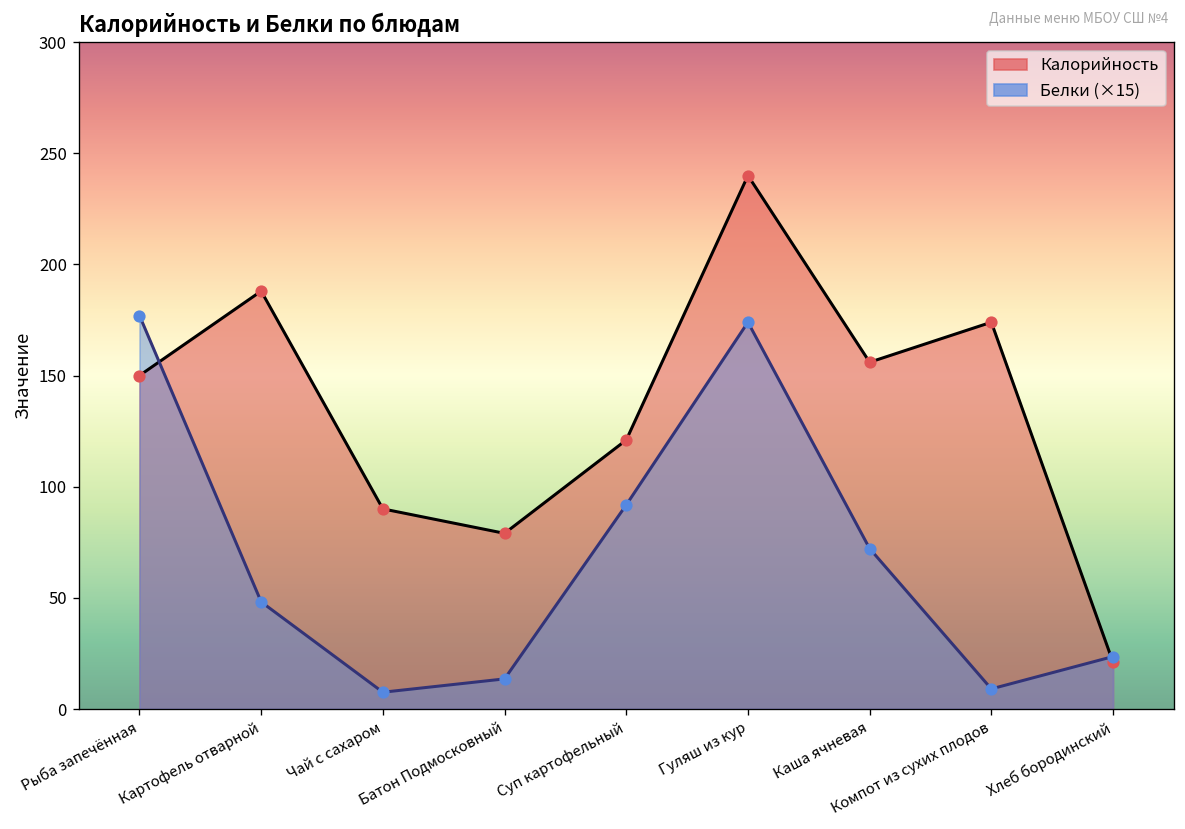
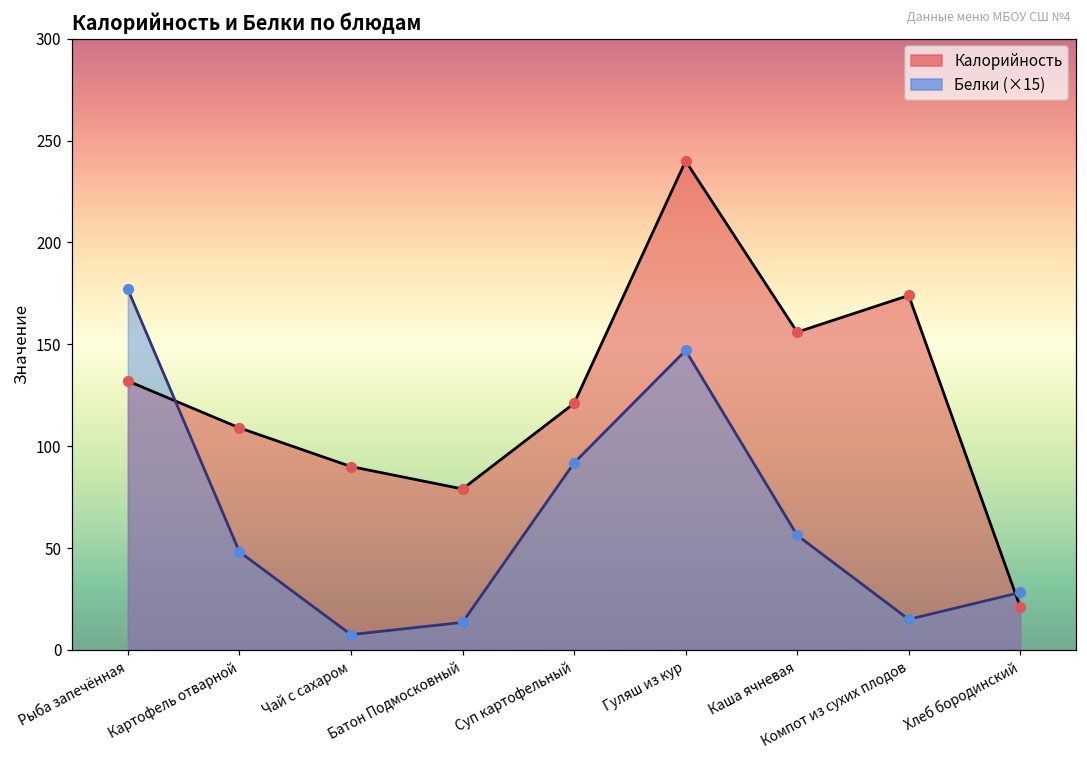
Калорийность, Рыба запечённая: 150 -> 132
Калорийность, Картофель отварной: 188 -> 109
Белки (×15), Гуляш из кур: 174 -> 147
Белки (×15), Каша ячневая: 72 -> 56
Белки (×15), Компот из сухих плодов: 9 -> 15
Белки (×15), Хлеб бородинский: 24 -> 28
